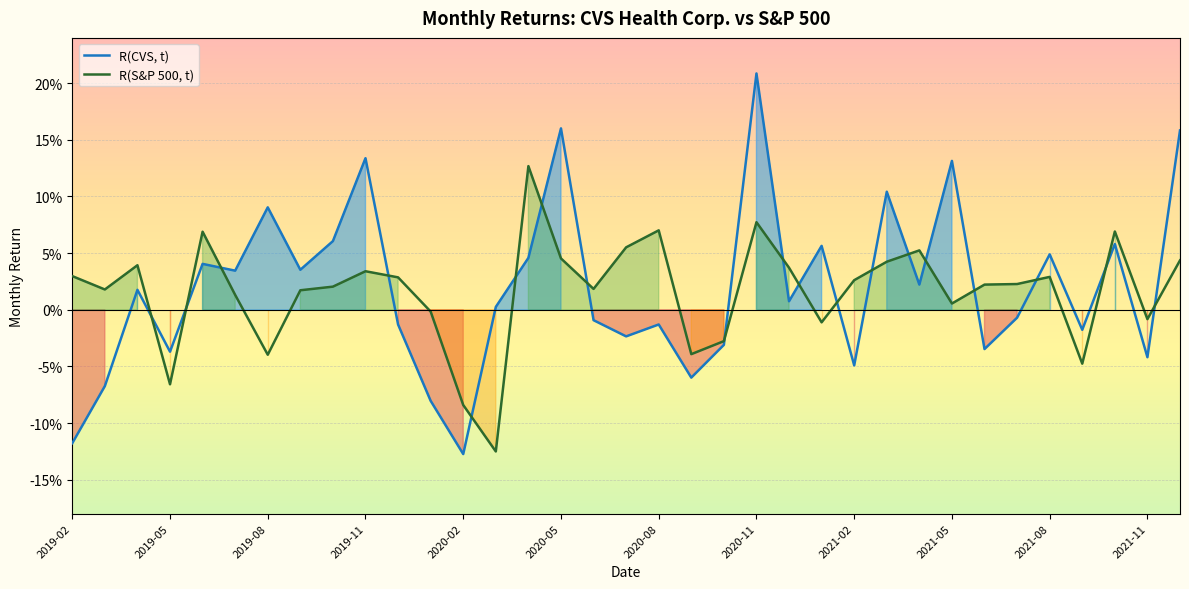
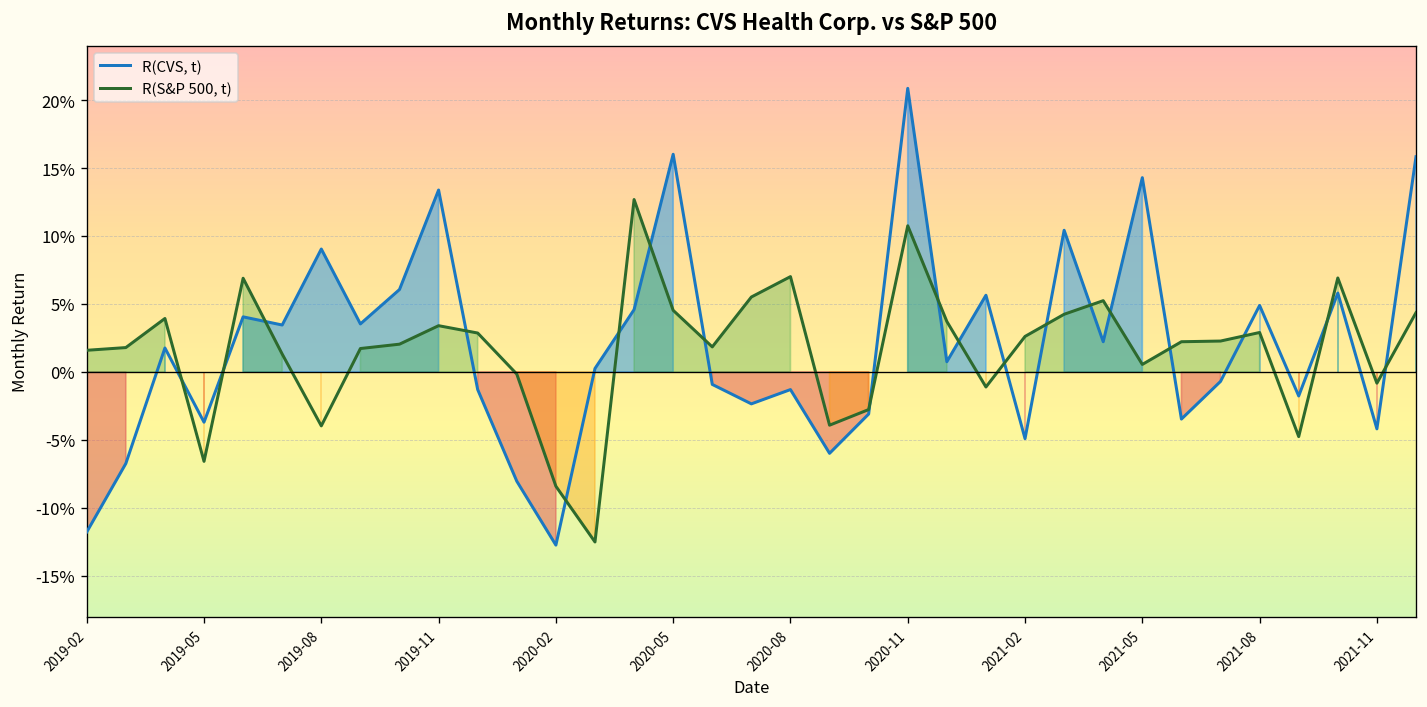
R(S&P 500, t), 2019-02: 3.0% -> 1.6%
R(S&P 500, t), 2020-11: 7.7% -> 10.8%
R(CVS, t), 2021-05: 13.1% -> 14.3%
